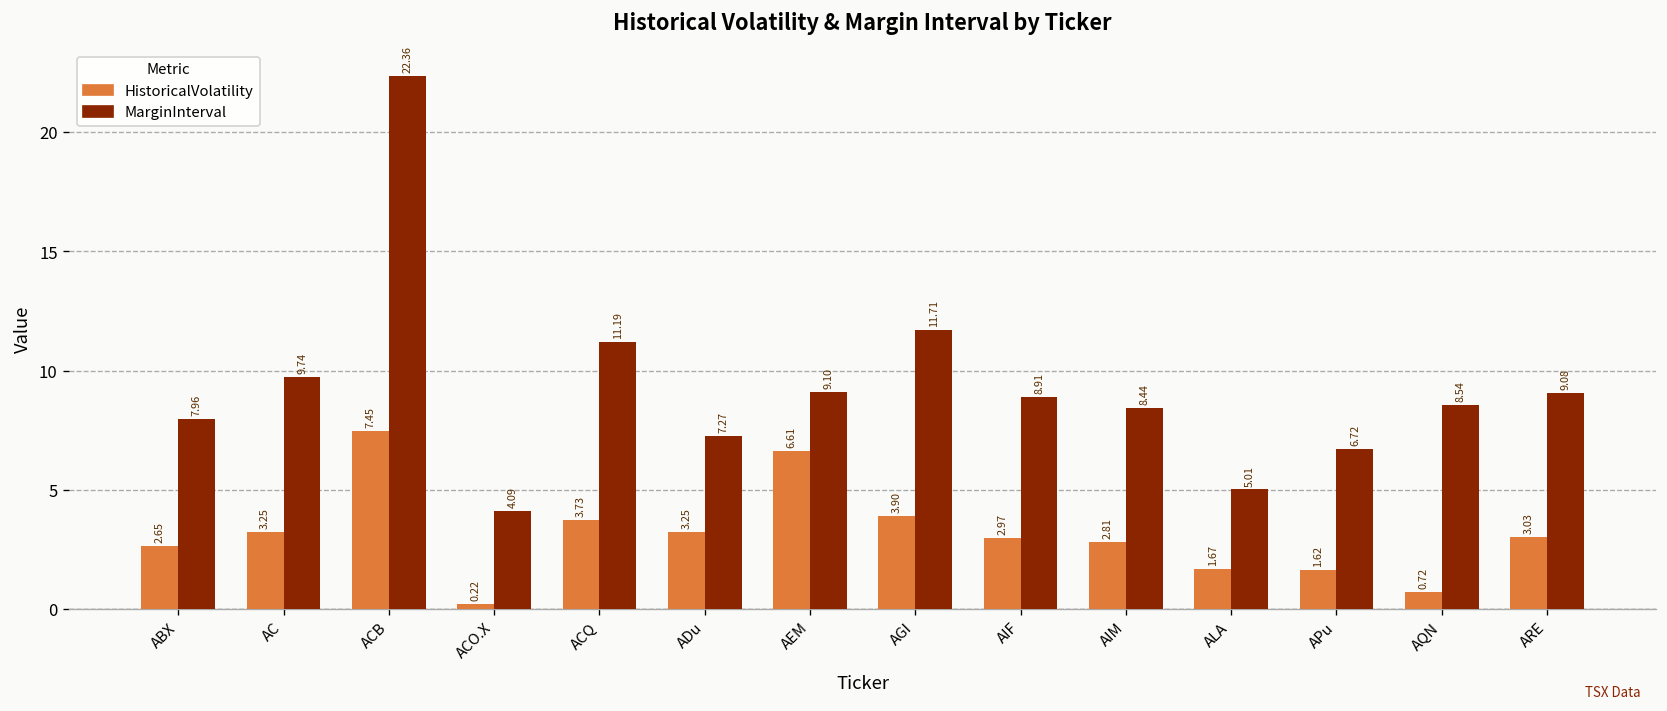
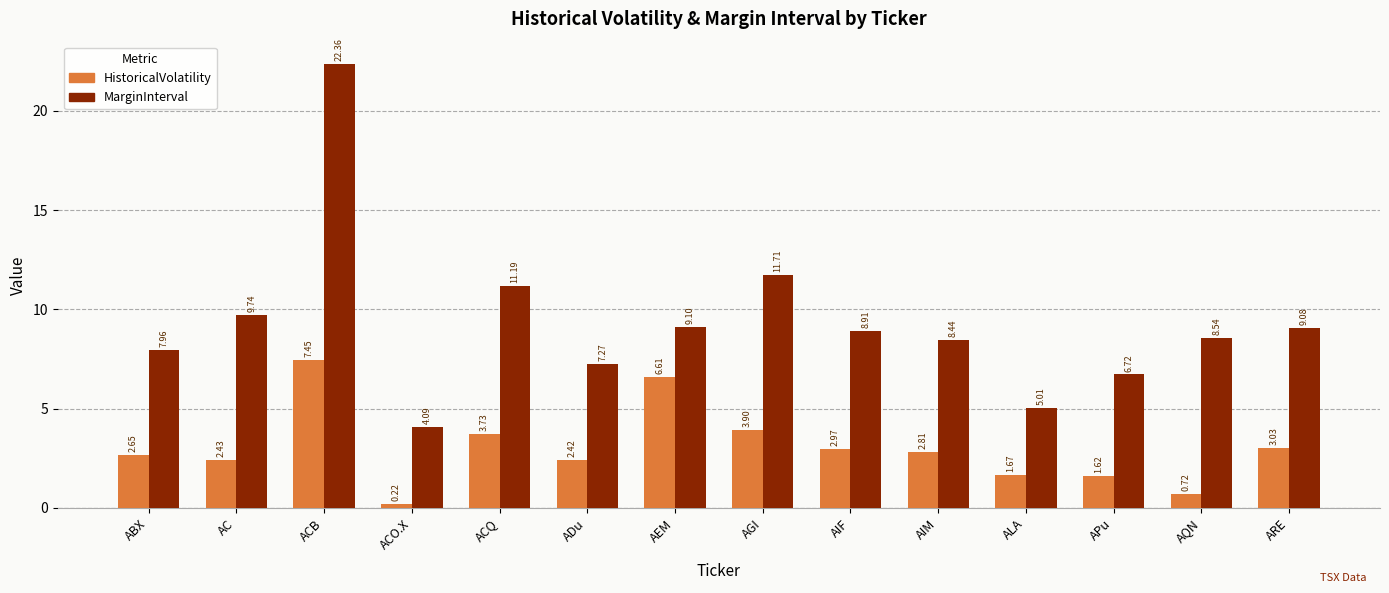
HistoricalVolatility, AC: 3.25 -> 2.43
HistoricalVolatility, ADu: 3.25 -> 2.42
